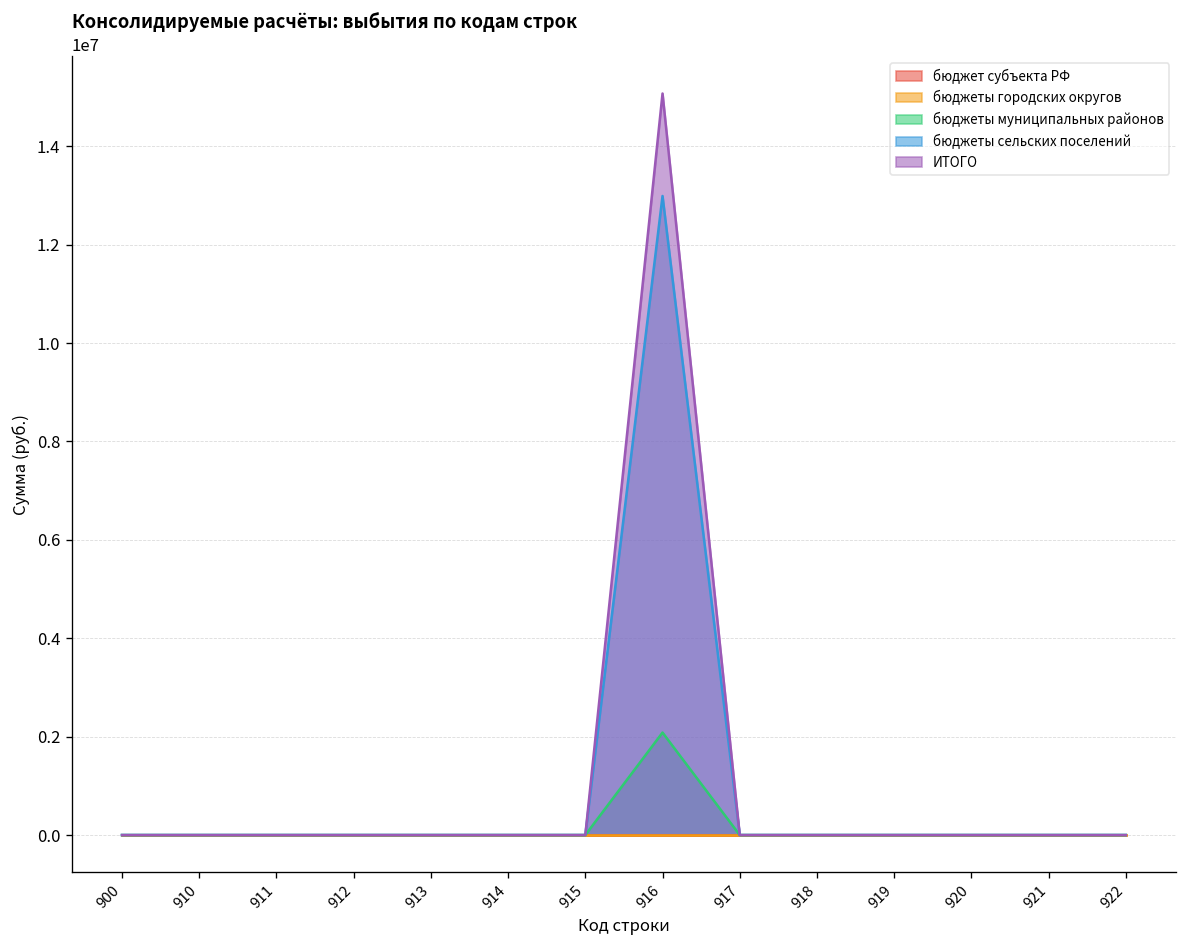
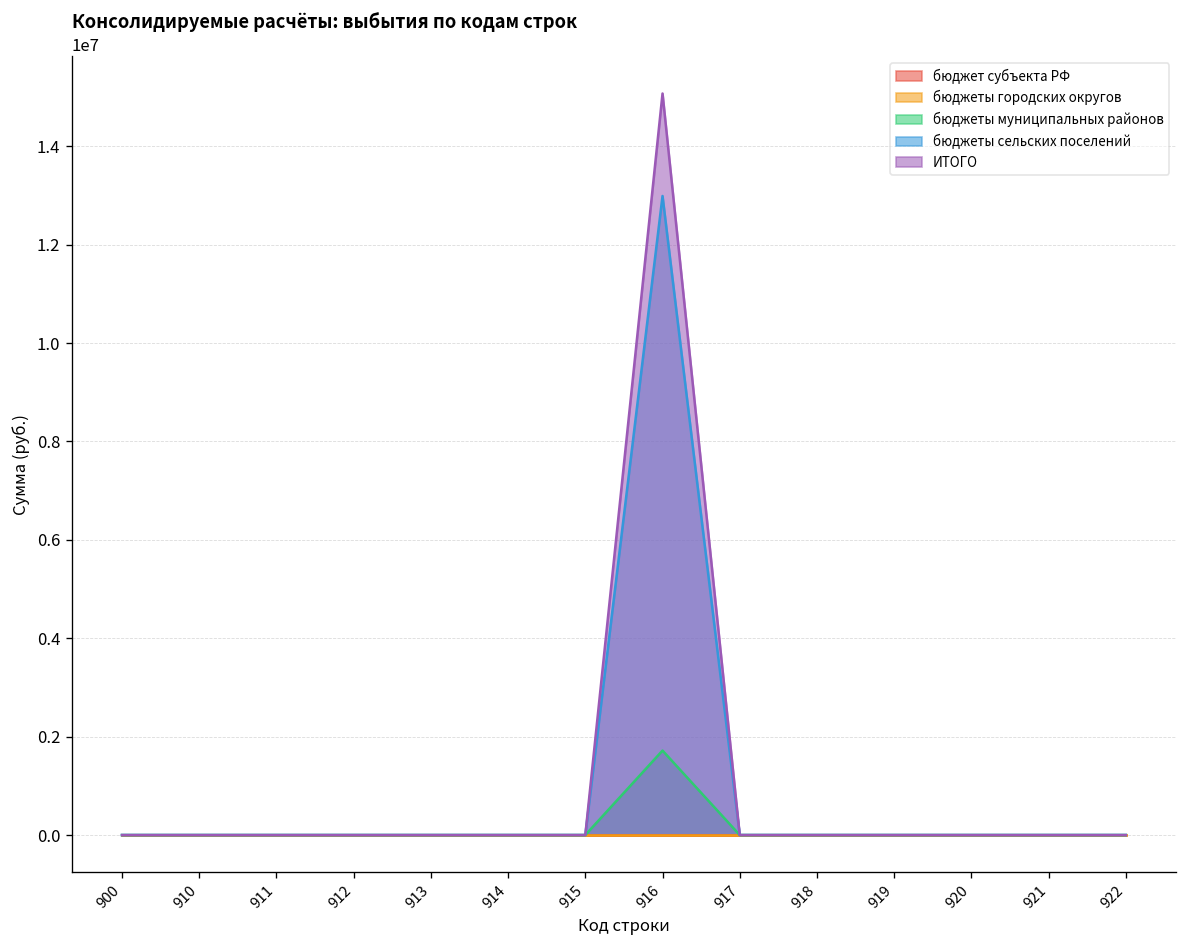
бюджеты муниципальных районов, 916: 2100000 -> 1700000
